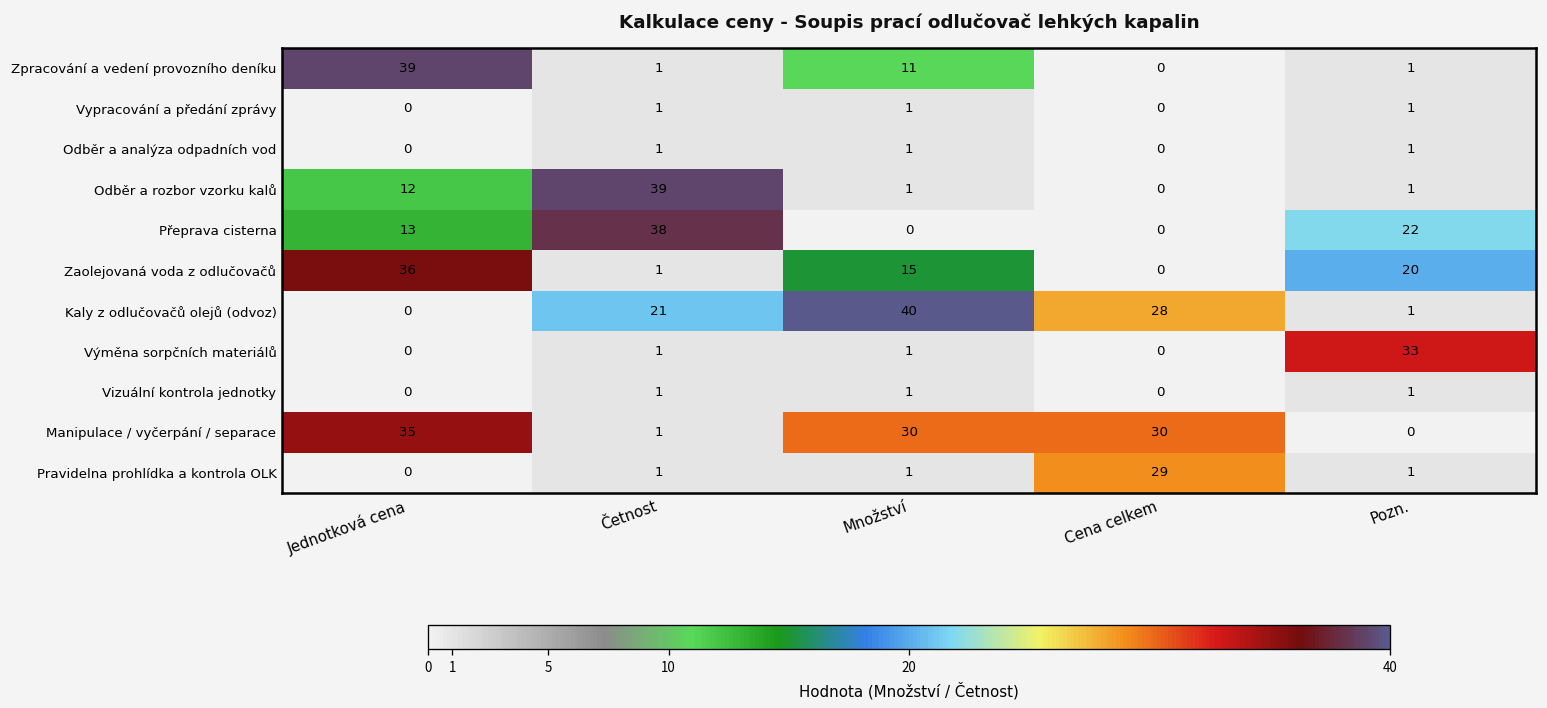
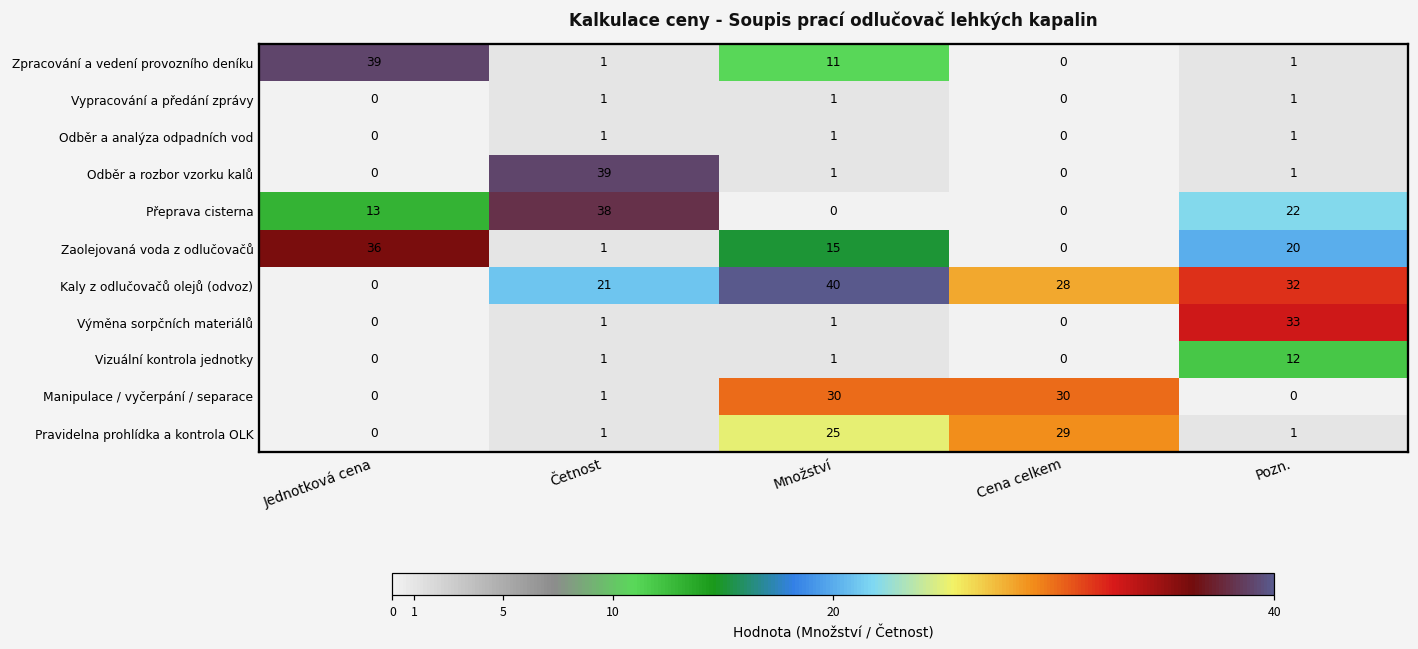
Odběr a rozbor vzorku kalů, Jednotková cena: 12 -> 0
Kaly z odlučovačů olejů (odvoz), Pozn.: 1 -> 32
Vizuální kontrola jednotky, Pozn.: 1 -> 12
Manipulace / vyčerpání / separace, Jednotková cena: 35 -> 0
Pravidelna prohlídka a kontrola OLK, Množství: 1 -> 25
